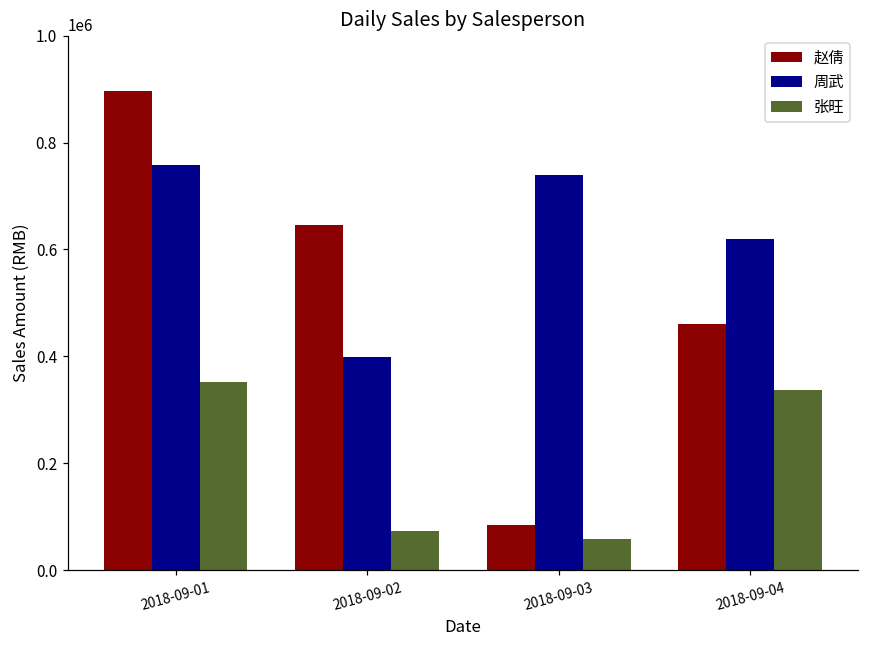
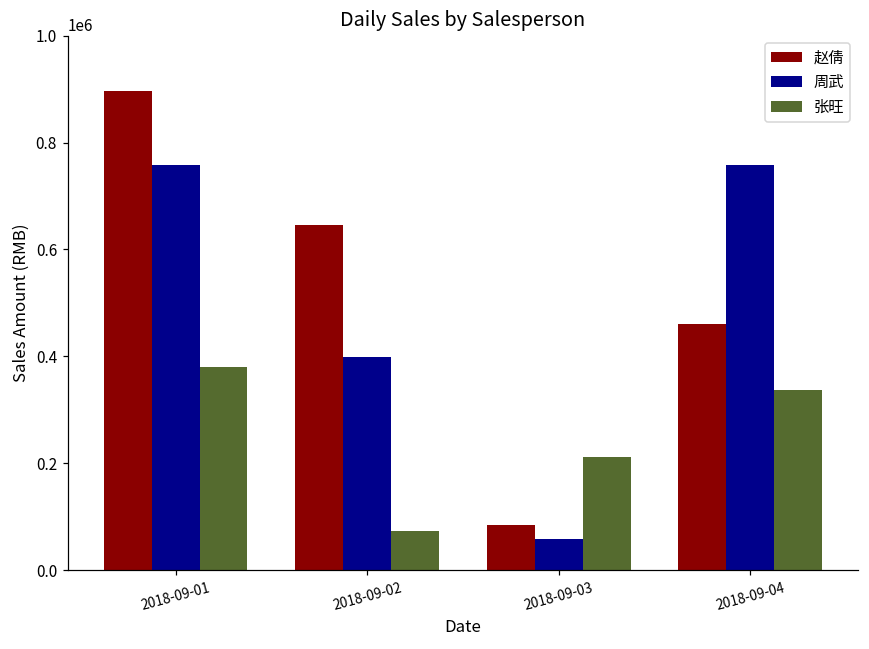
张旺, 2018-09-01: 350000 -> 380000
周武, 2018-09-03: 740000 -> 60000
张旺, 2018-09-03: 60000 -> 210000
周武, 2018-09-04: 620000 -> 760000
